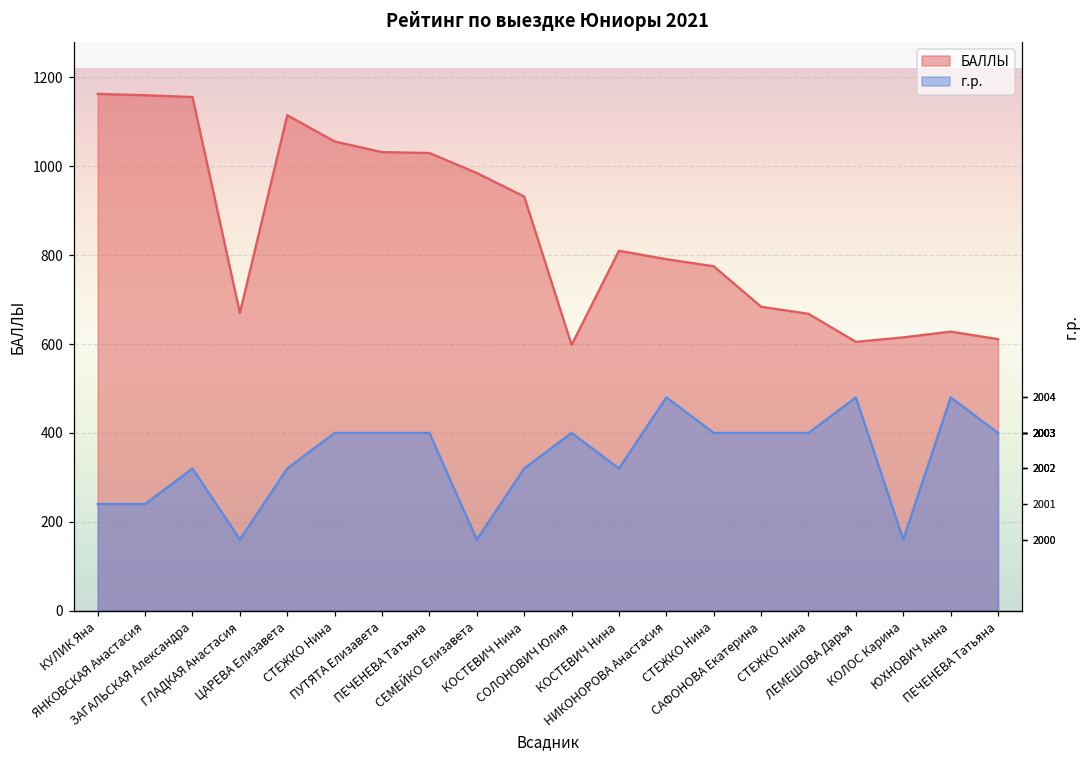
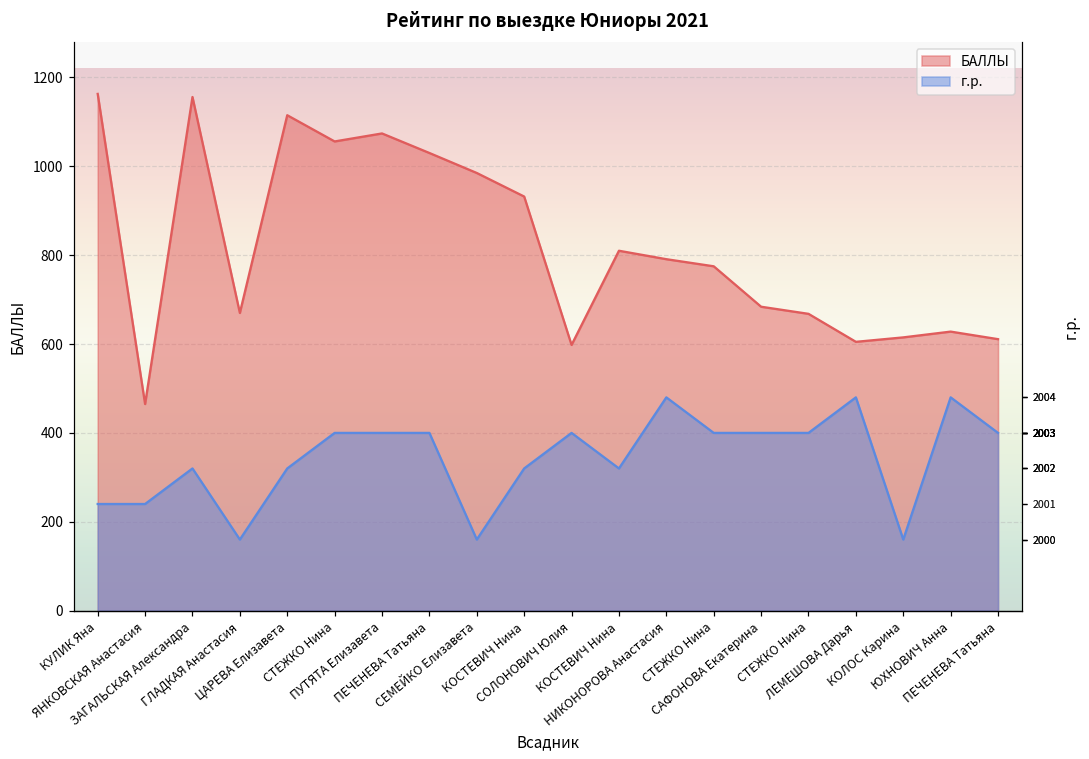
БАЛЛЫ, ЯНКОВСКАЯ Анастасия: 1160 -> 470
БАЛЛЫ, ПУТЯТА Елизавета: 1030 -> 1070
